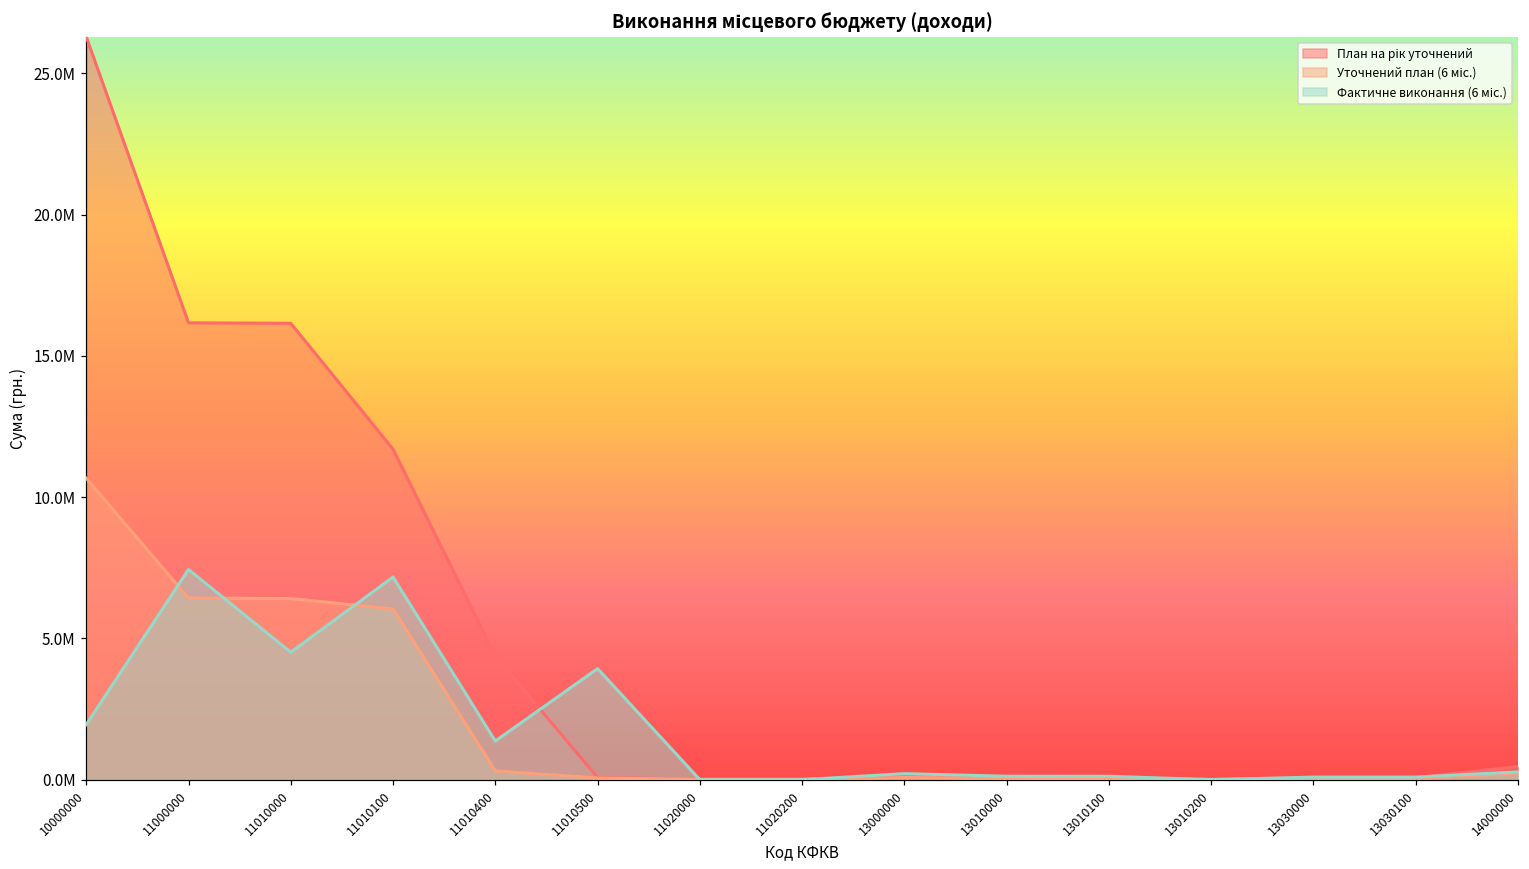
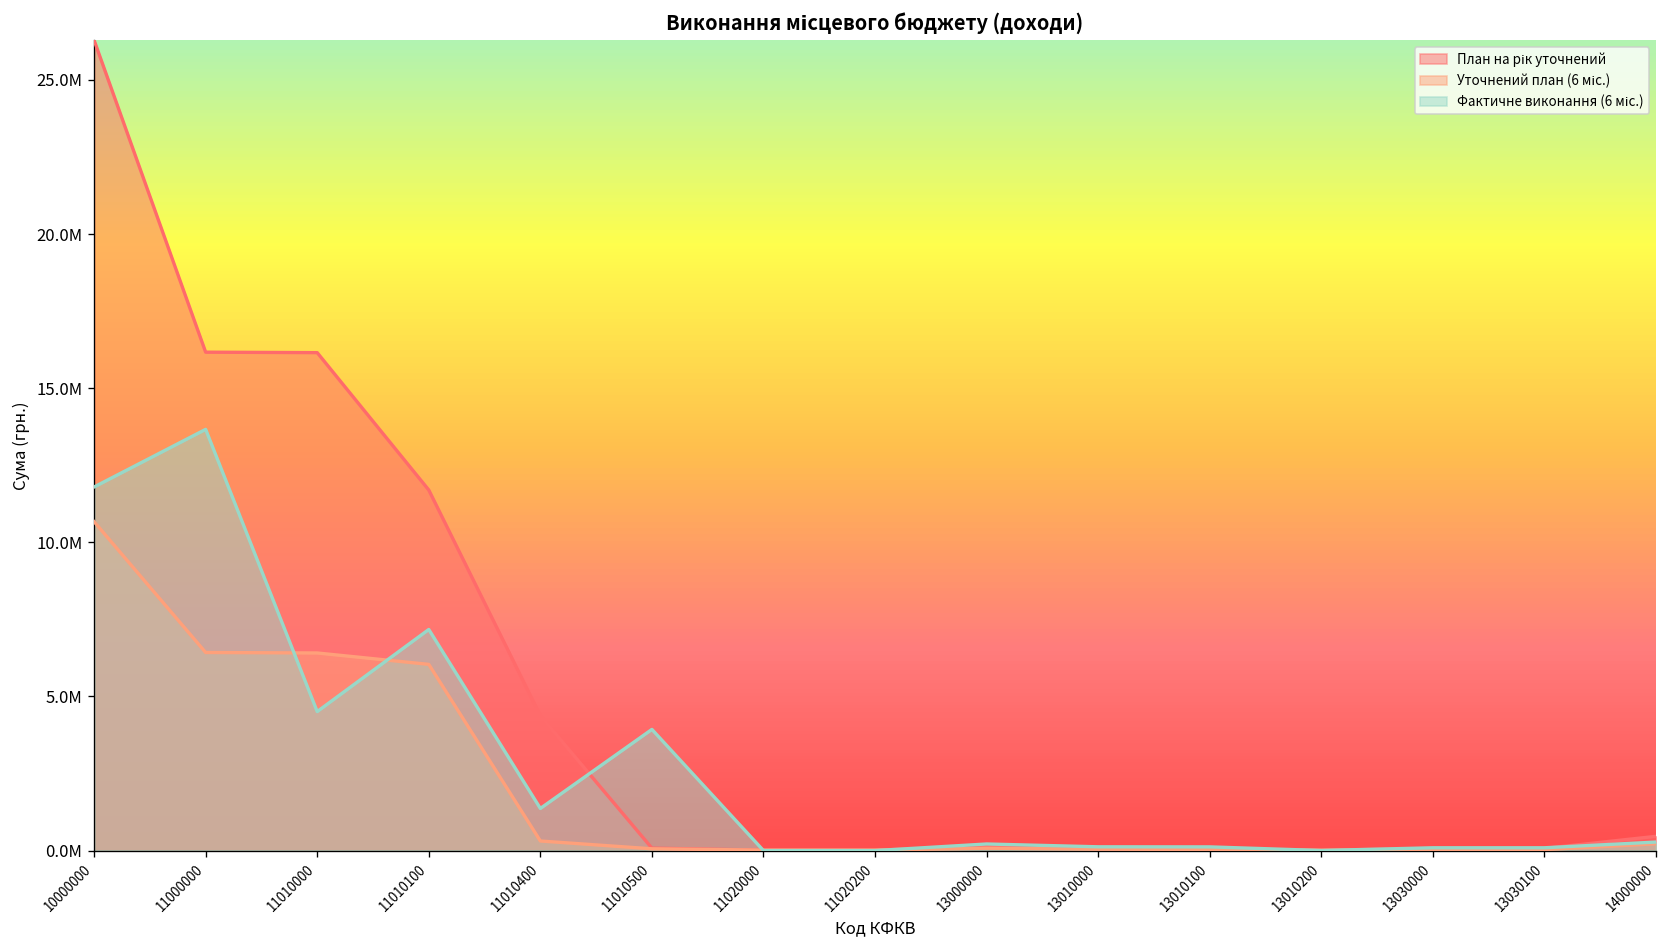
Фактичне виконання (6 міс.), 10000000: 2000000 -> 11800000
Фактичне виконання (6 міс.), 11000000: 7400000 -> 13700000
